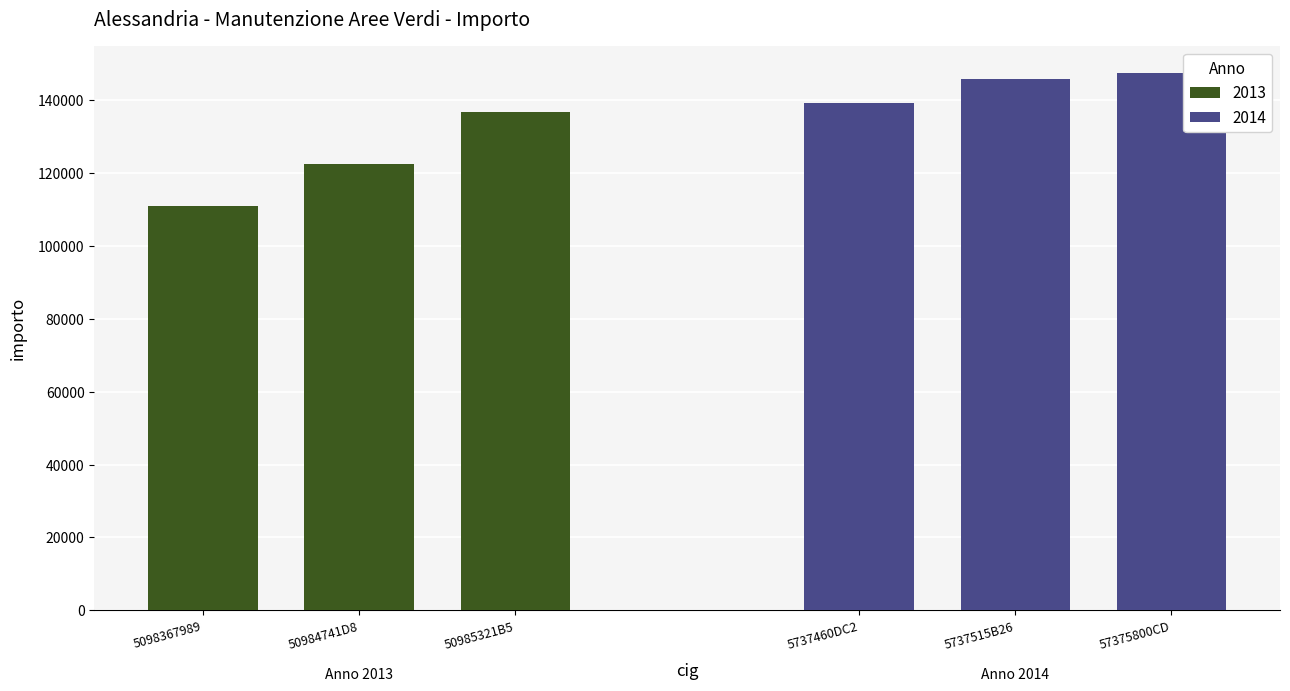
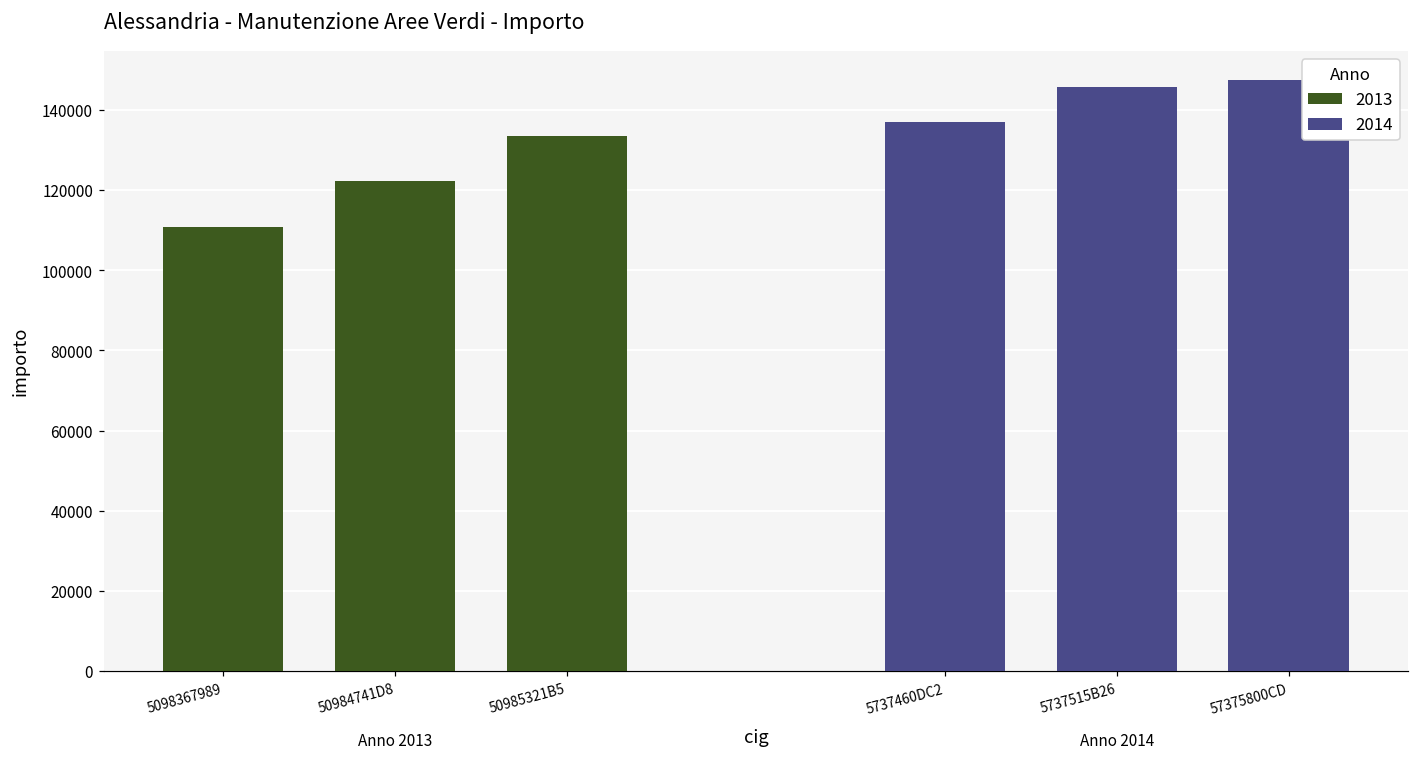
2013, 50985321B5: 137000 -> 133000
2014, 5737460DC2: 139000 -> 137000
